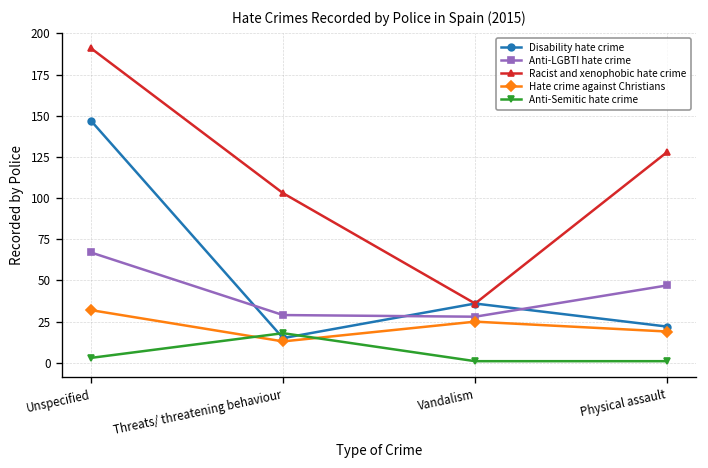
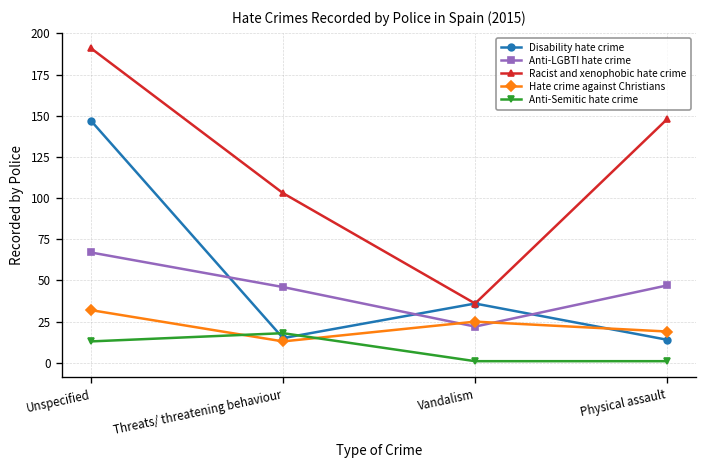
Anti-Semitic hate crime, Unspecified: 3 -> 13
Anti-LGBTI hate crime, Threats/ threatening behaviour: 29 -> 46
Anti-LGBTI hate crime, Vandalism: 28 -> 22
Disability hate crime, Physical assault: 22 -> 14
Racist and xenophobic hate crime, Physical assault: 128 -> 148
